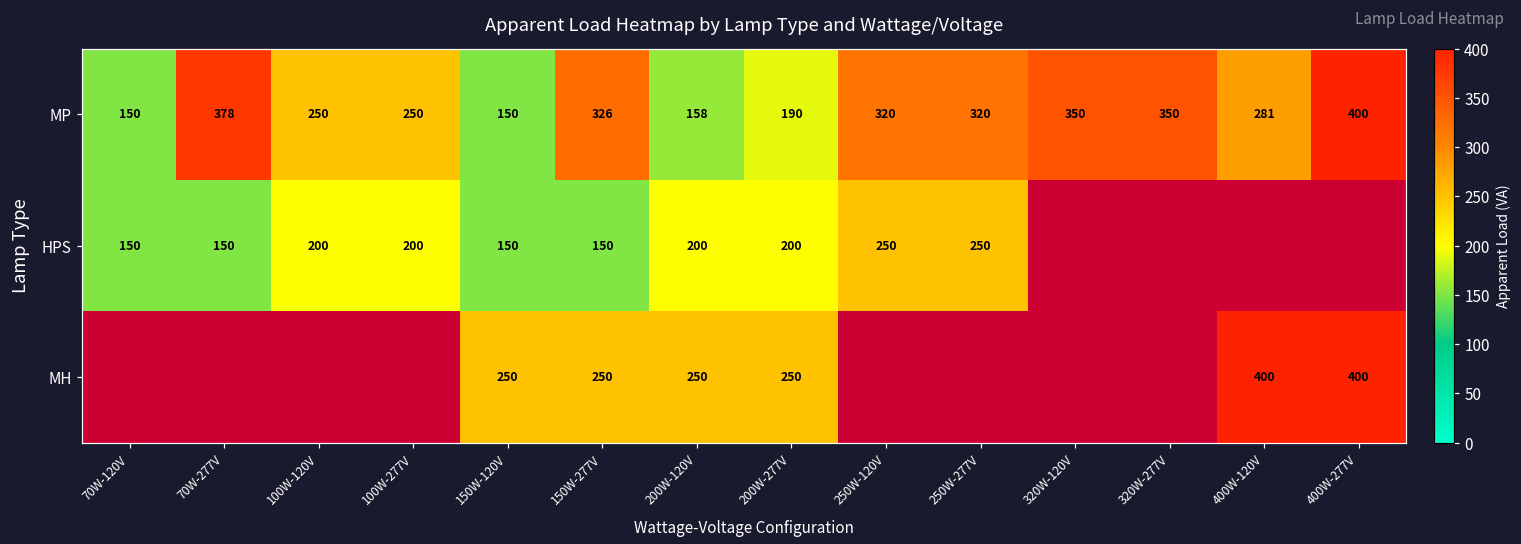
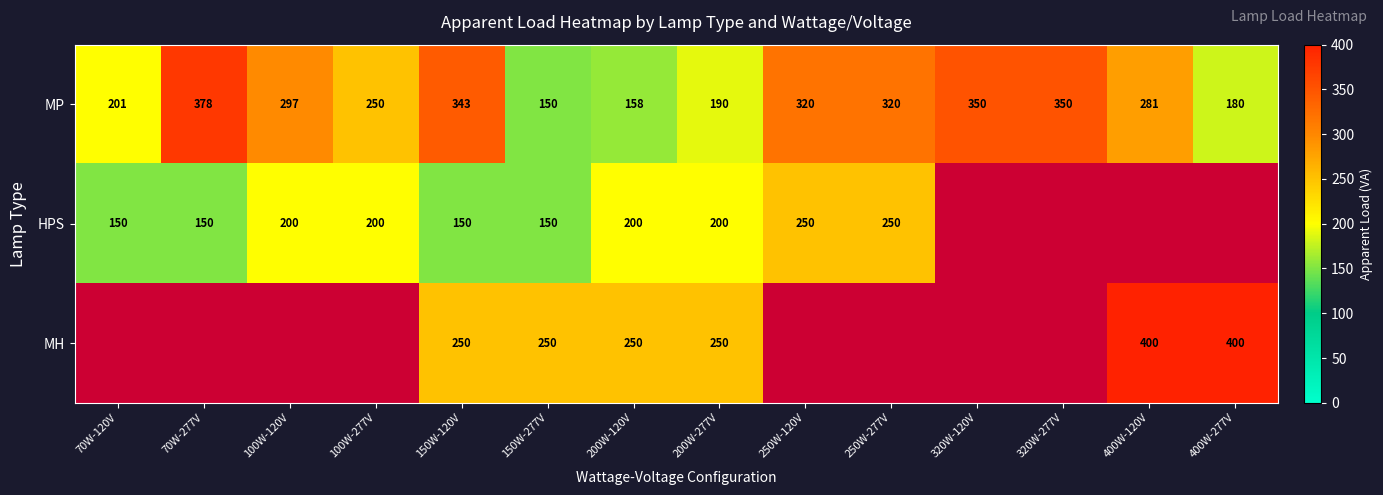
MP, 70W-120V: 150 -> 201
MP, 100W-120V: 250 -> 297
MP, 150W-120V: 150 -> 343
MP, 150W-277V: 326 -> 150
MP, 400W-277V: 400 -> 180
